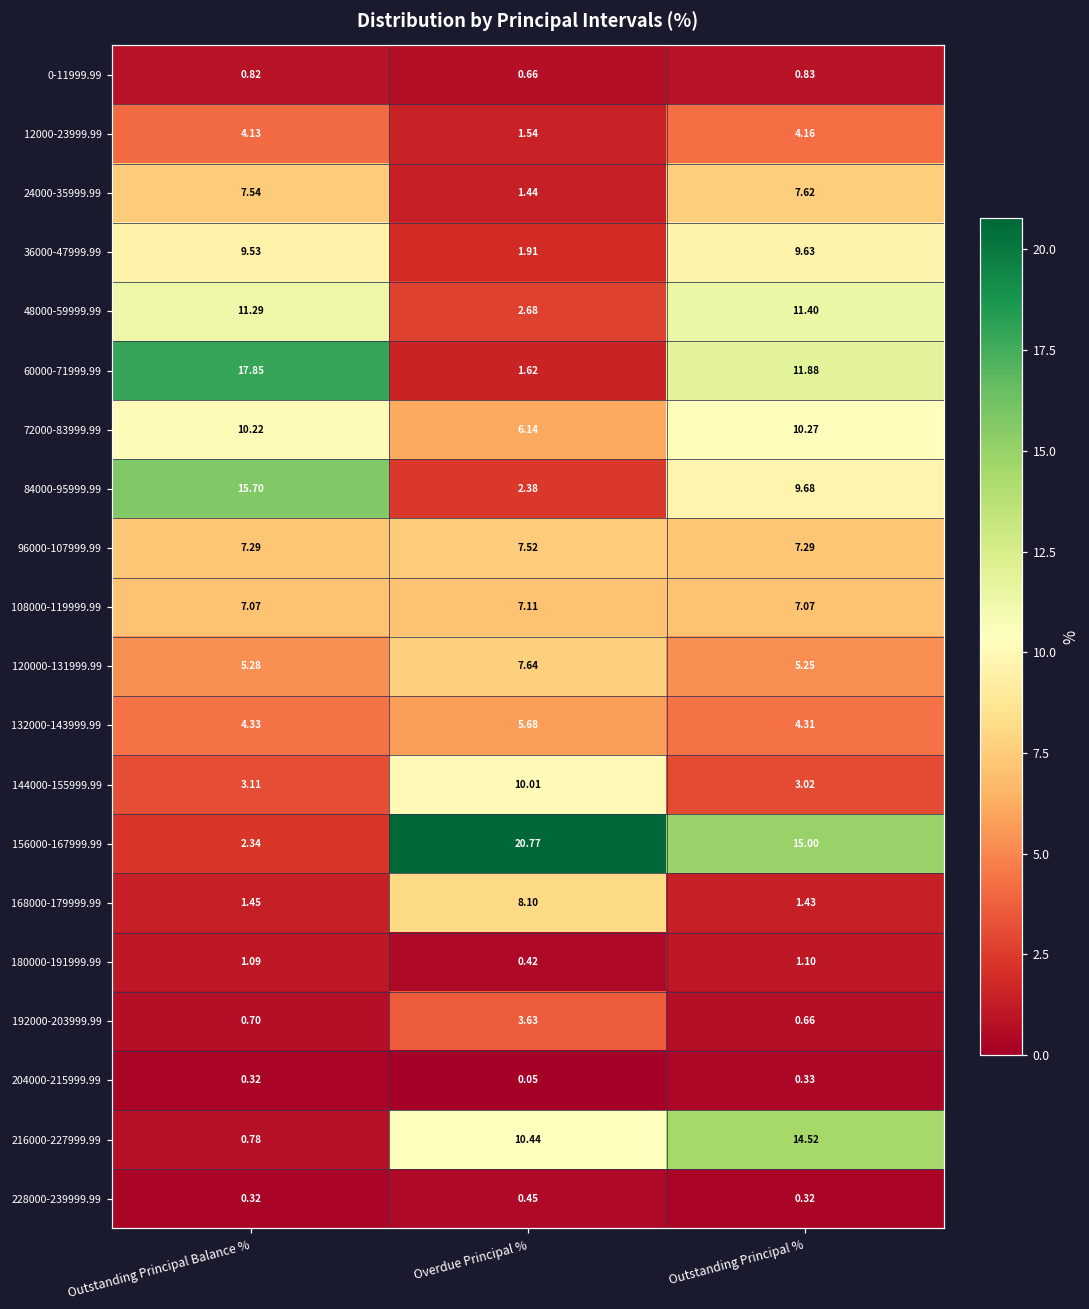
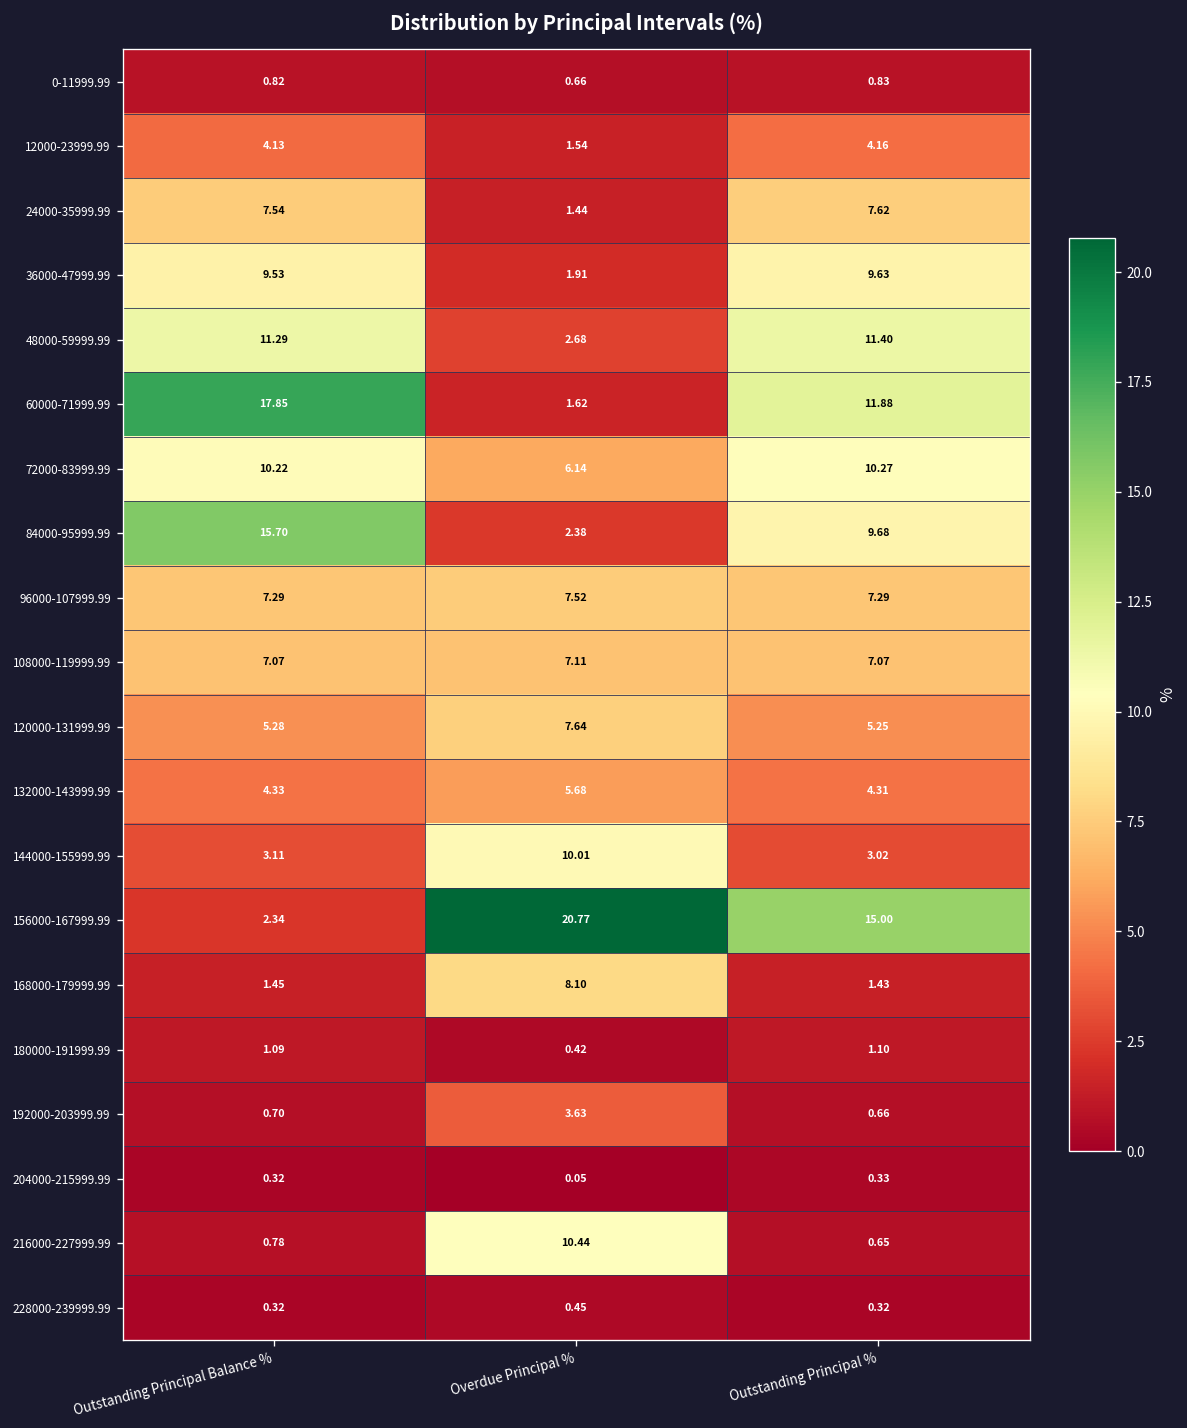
216000-227999.99, Outstanding Principal %: 14.52 -> 0.65
